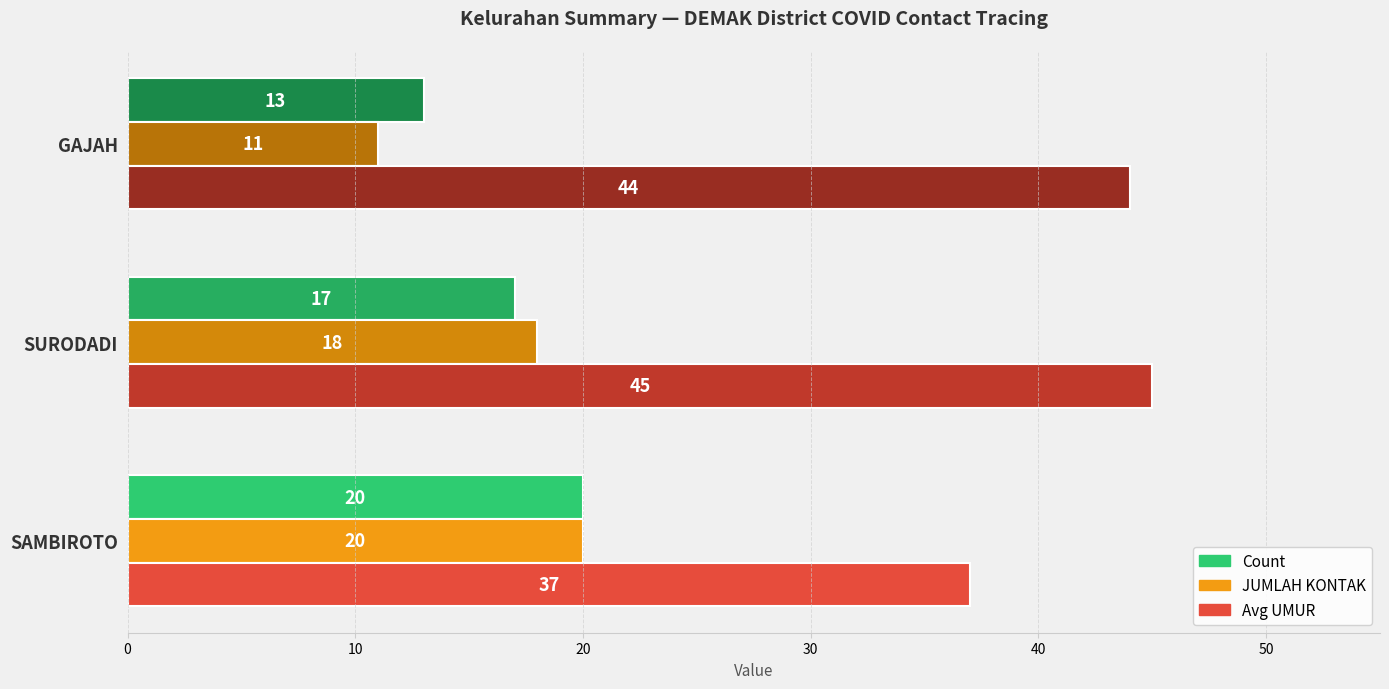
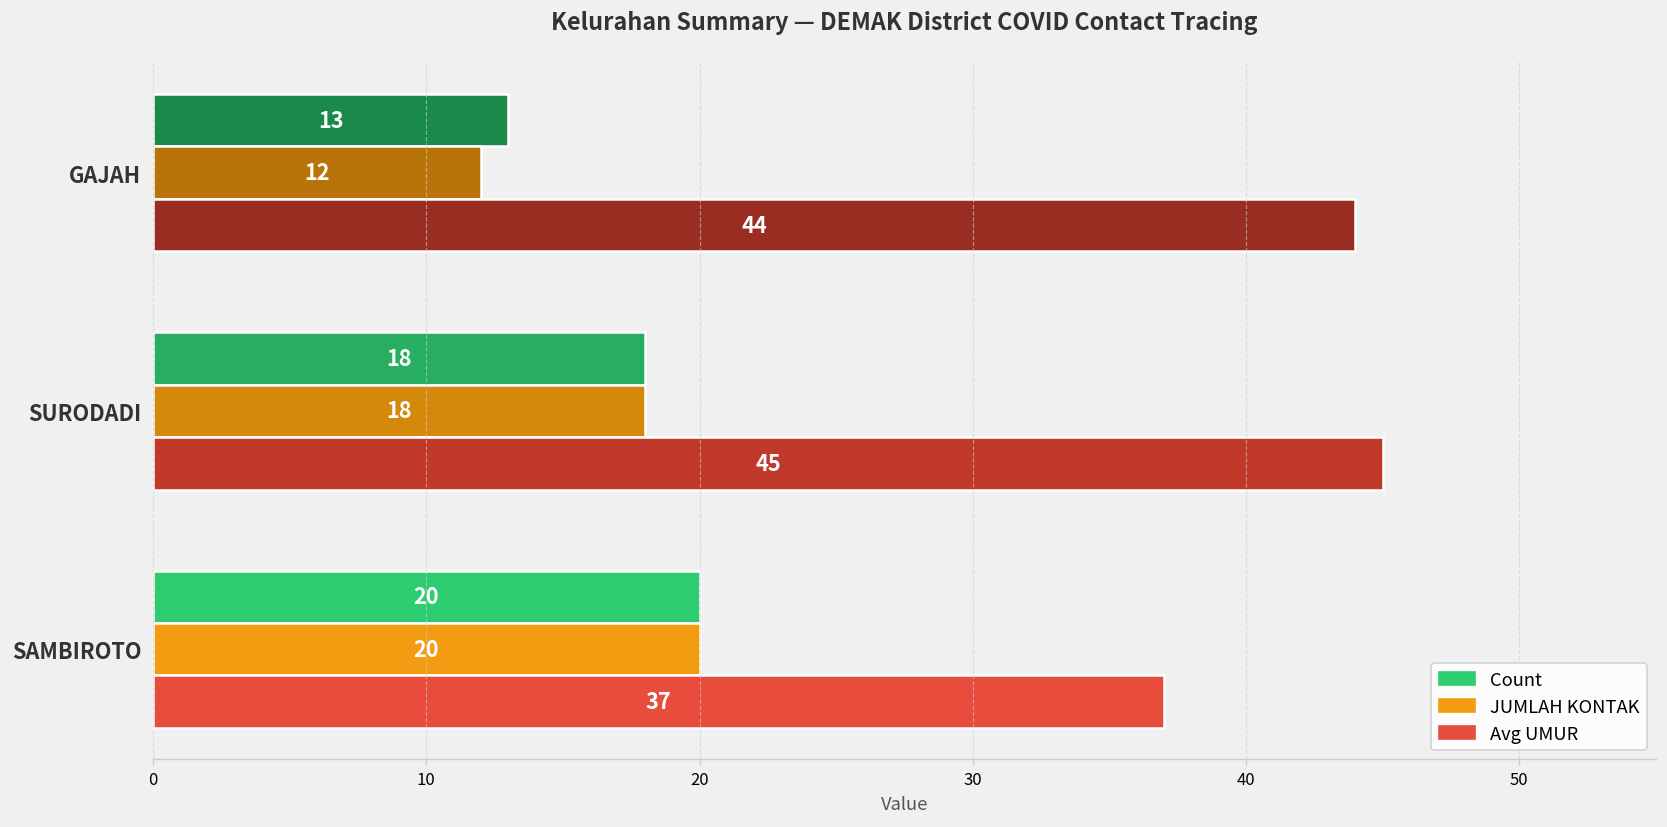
JUMLAH KONTAK, GAJAH: 11 -> 12
Count, SURODADI: 17 -> 18
